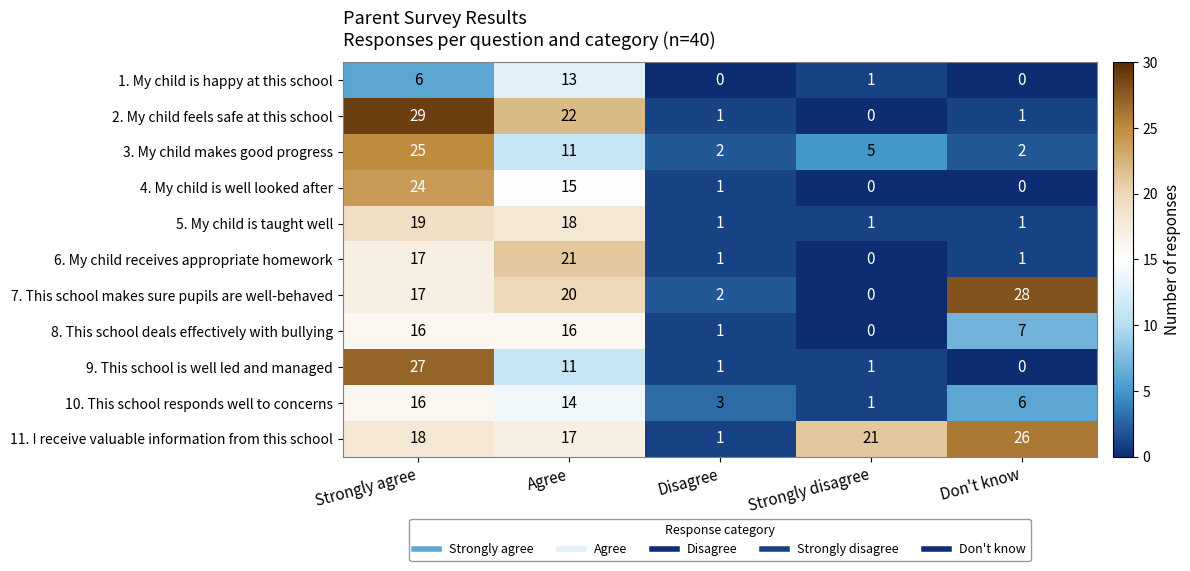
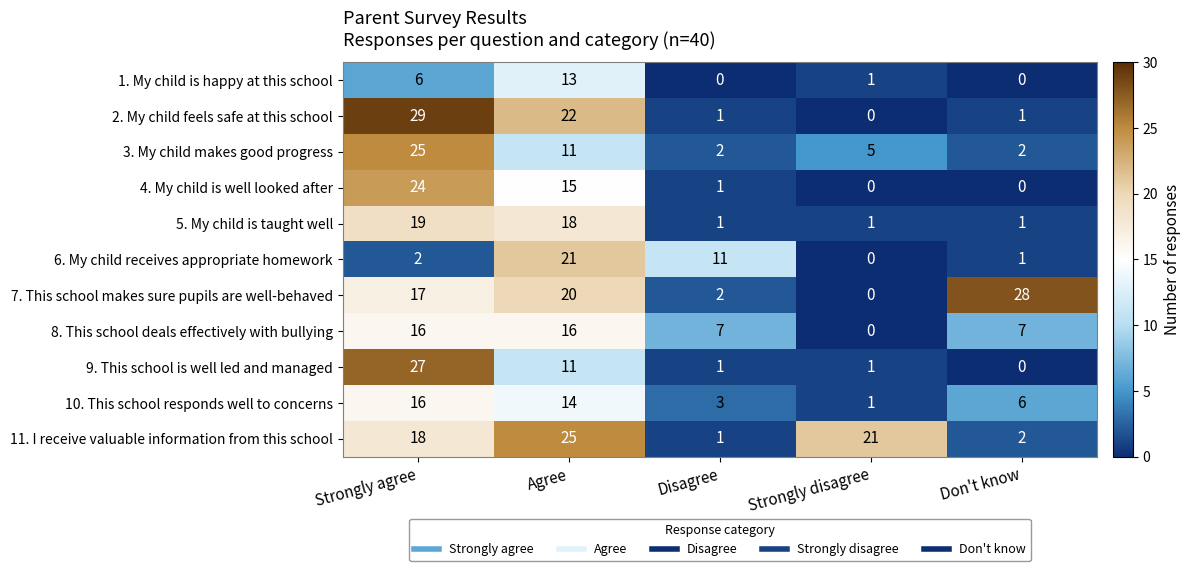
6. My child receives appropriate homework, Strongly agree: 17 -> 2
6. My child receives appropriate homework, Disagree: 1 -> 11
8. This school deals effectively with bullying, Disagree: 1 -> 7
11. I receive valuable information from this school, Agree: 17 -> 25
11. I receive valuable information from this school, Don't know: 26 -> 2
